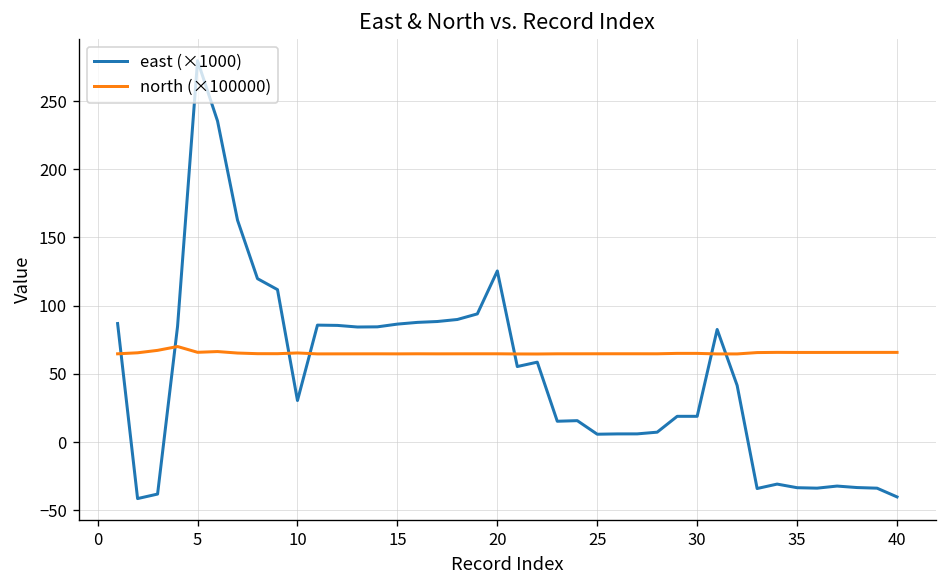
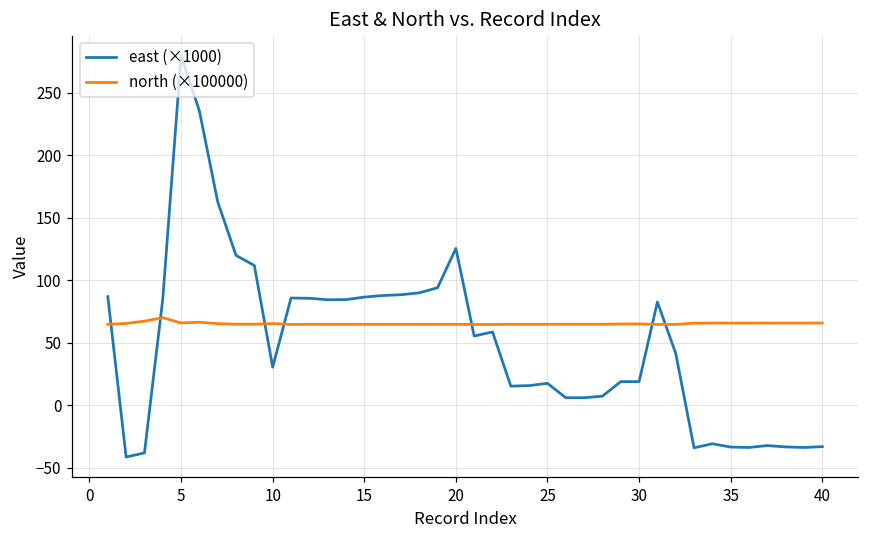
east (×1000), 25: 6 -> 17
east (×1000), 40: -40 -> -33
